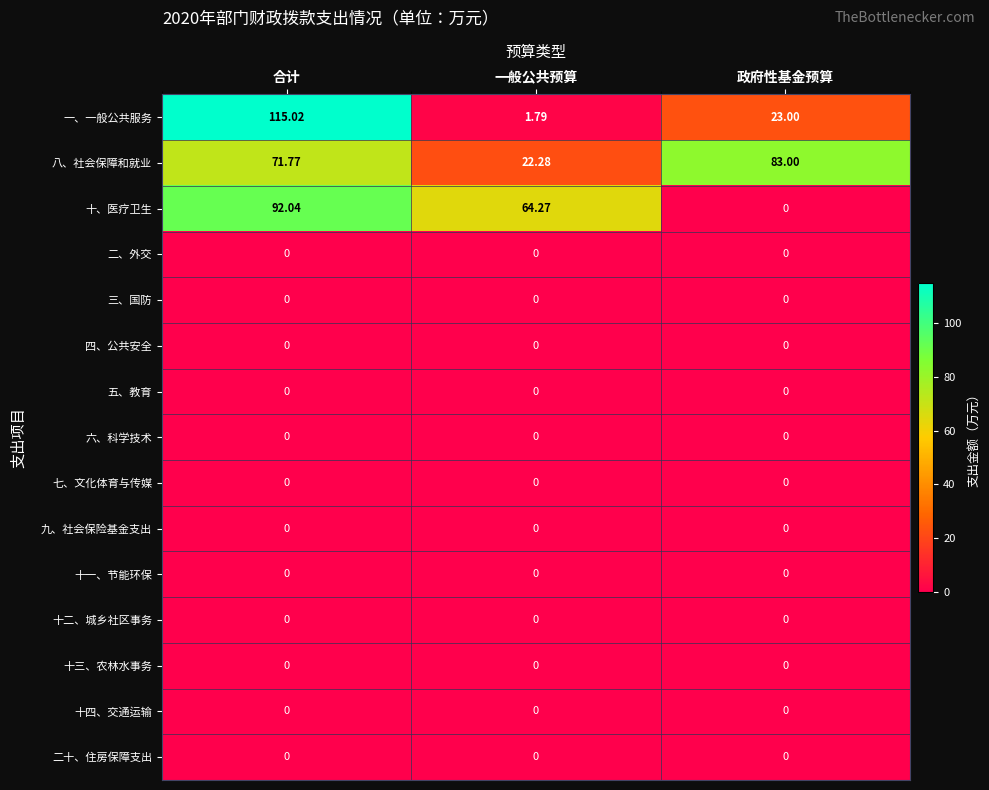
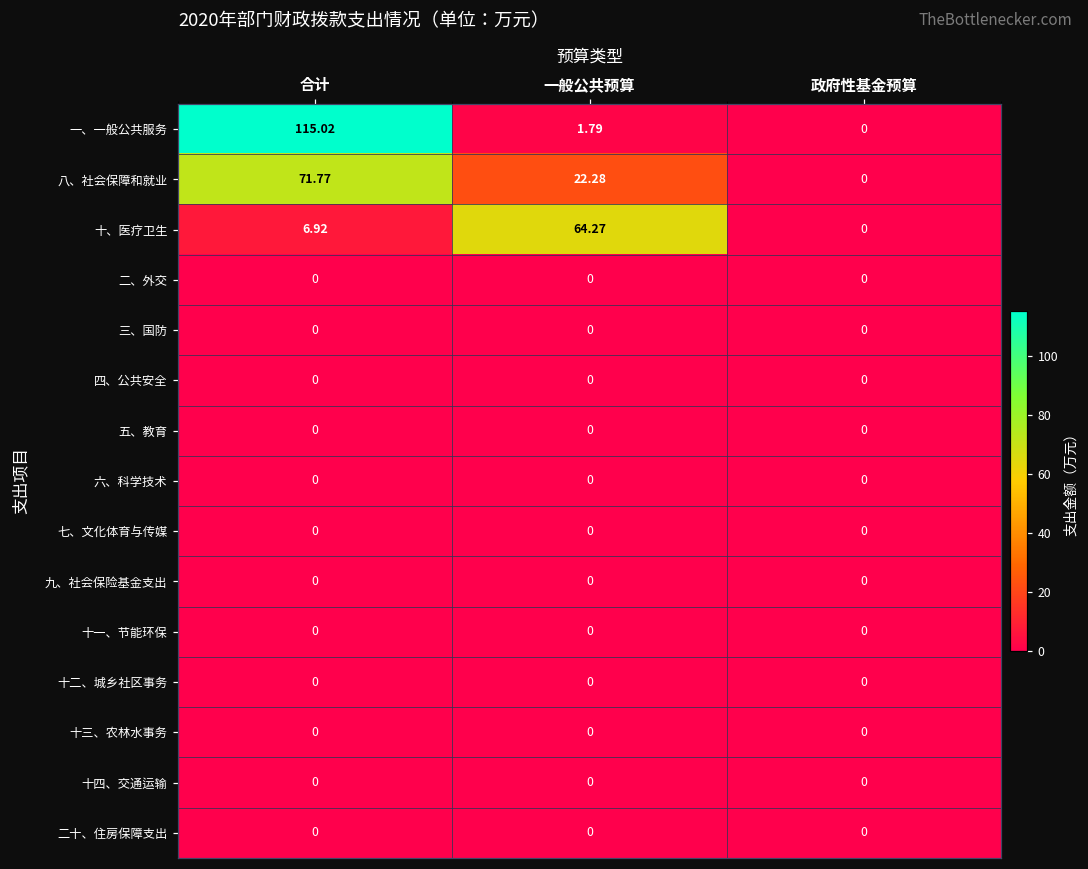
一、一般公共服务, 政府性基金预算: 23.00 -> 0
八、社会保障和就业, 政府性基金预算: 83.00 -> 0
十、医疗卫生, 合计: 92.04 -> 6.92
